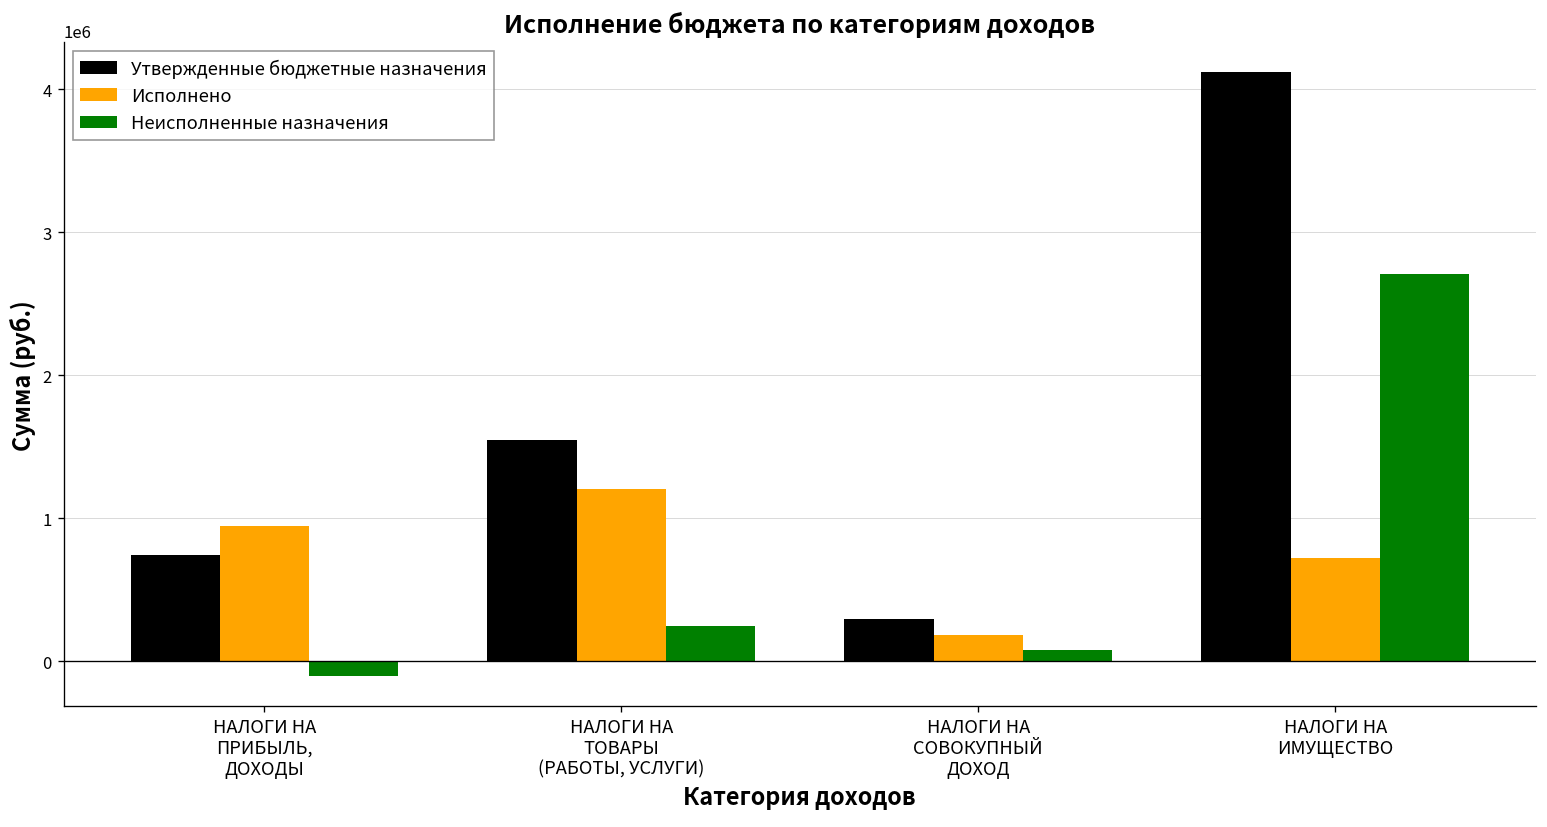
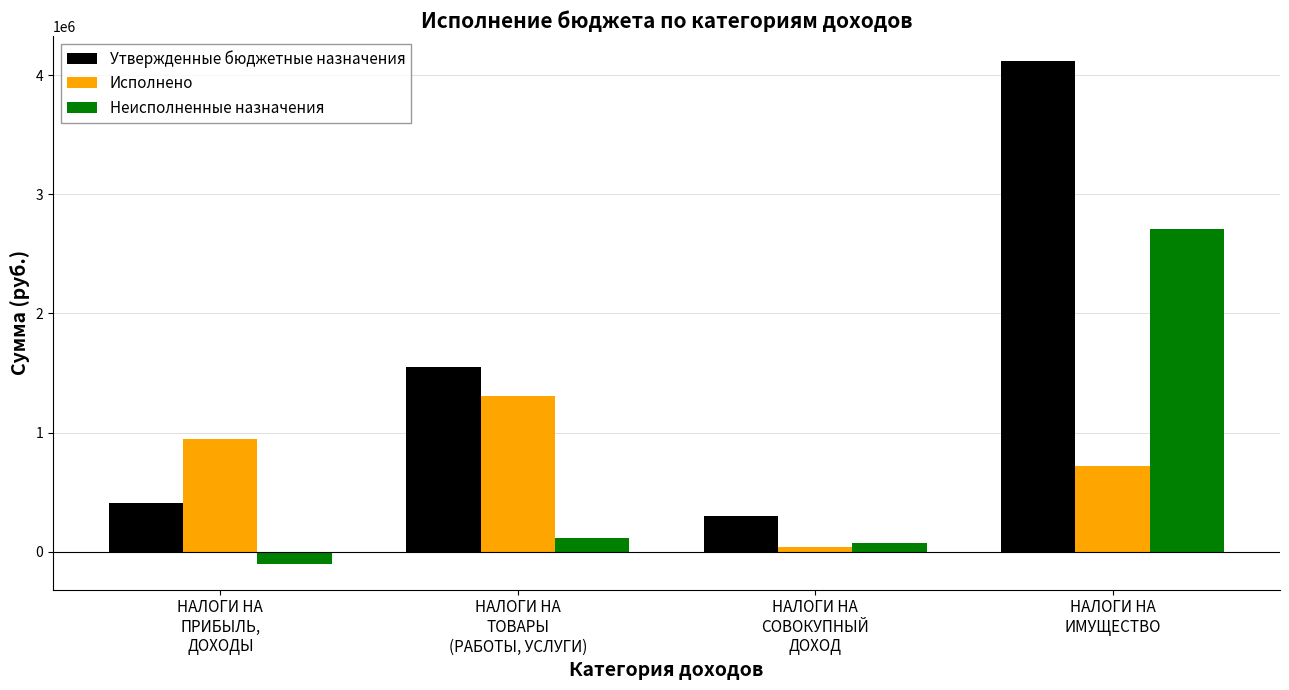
Утвержденные бюджетные назначения, НАЛОГИ НА ПРИБЫЛЬ, ДОХОДЫ: 740000 -> 410000
Исполнено, НАЛОГИ НА ТОВАРЫ (РАБОТЫ, УСЛУГИ): 1210000 -> 1310000
Неисполненные назначения, НАЛОГИ НА ТОВАРЫ (РАБОТЫ, УСЛУГИ): 240000 -> 120000
Исполнено, НАЛОГИ НА СОВОКУПНЫЙ ДОХОД: 180000 -> 40000
